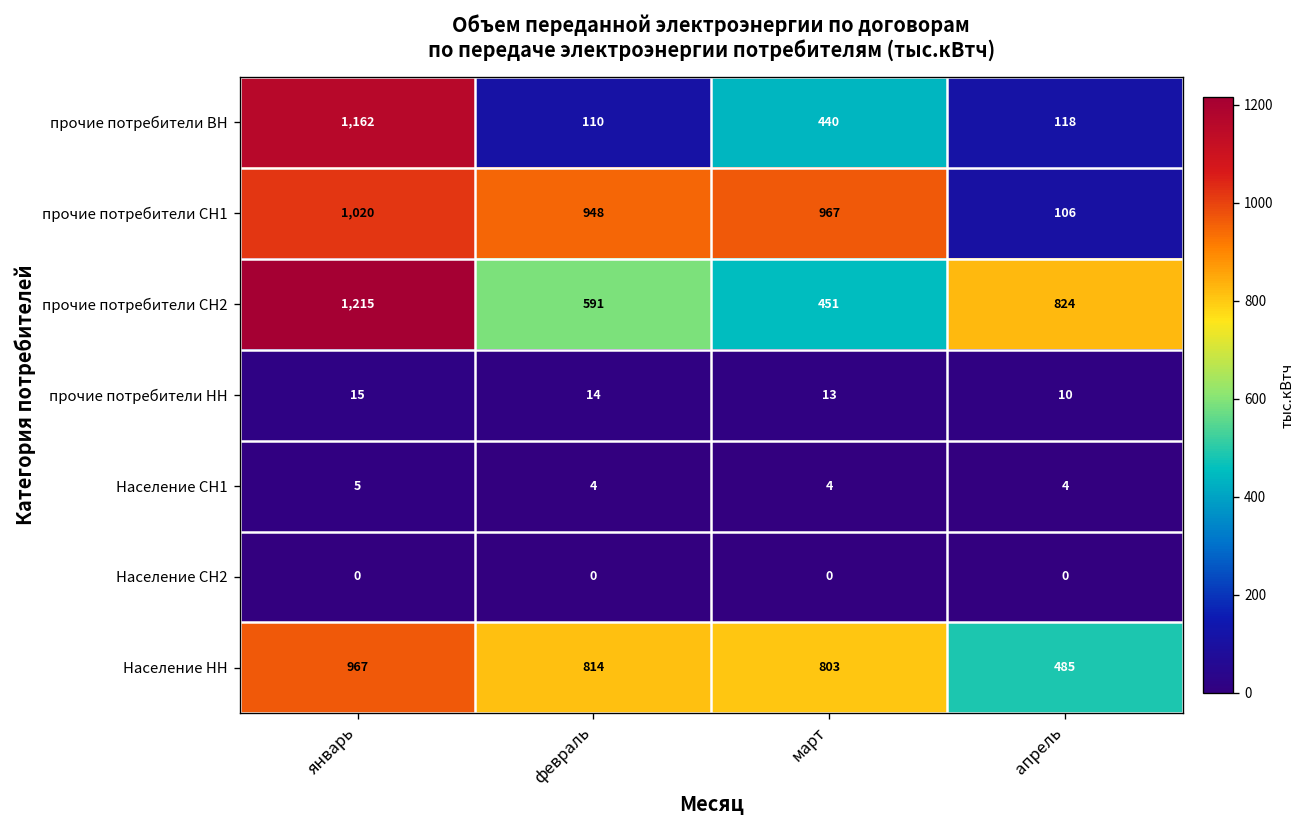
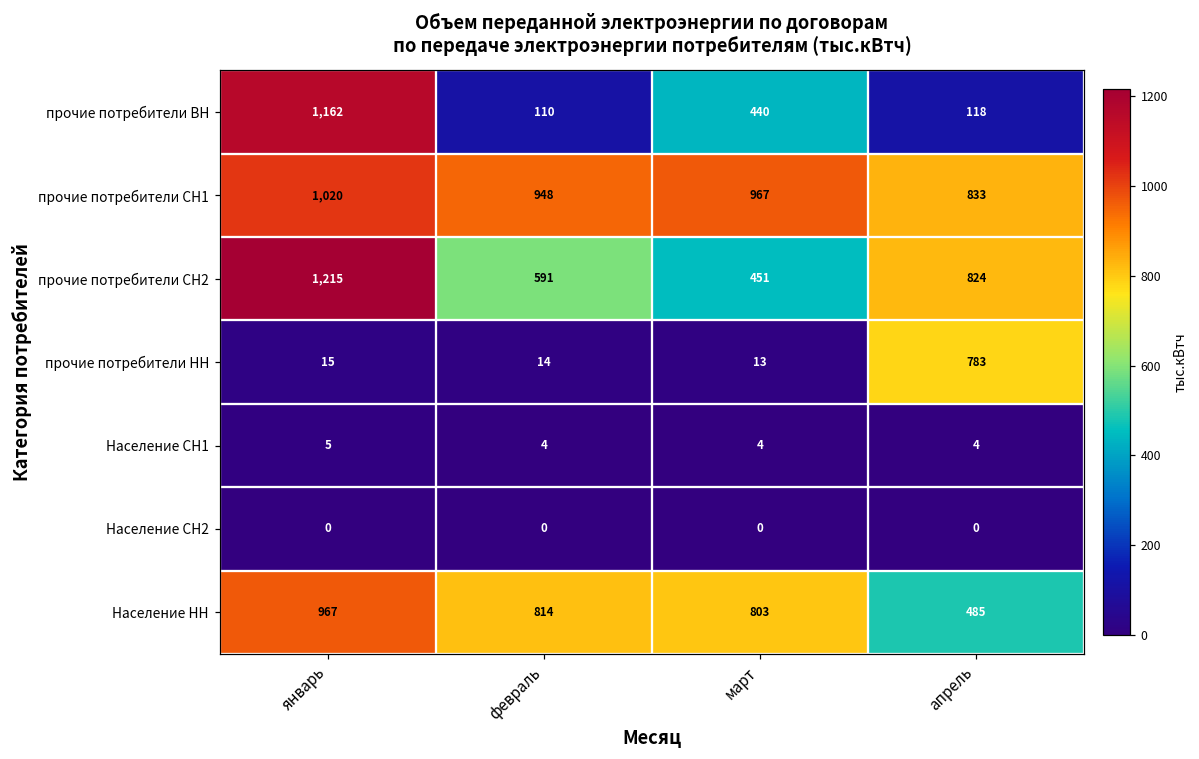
прочие потребители СН1, апрель: 106 -> 833
прочие потребители НН, апрель: 10 -> 783
